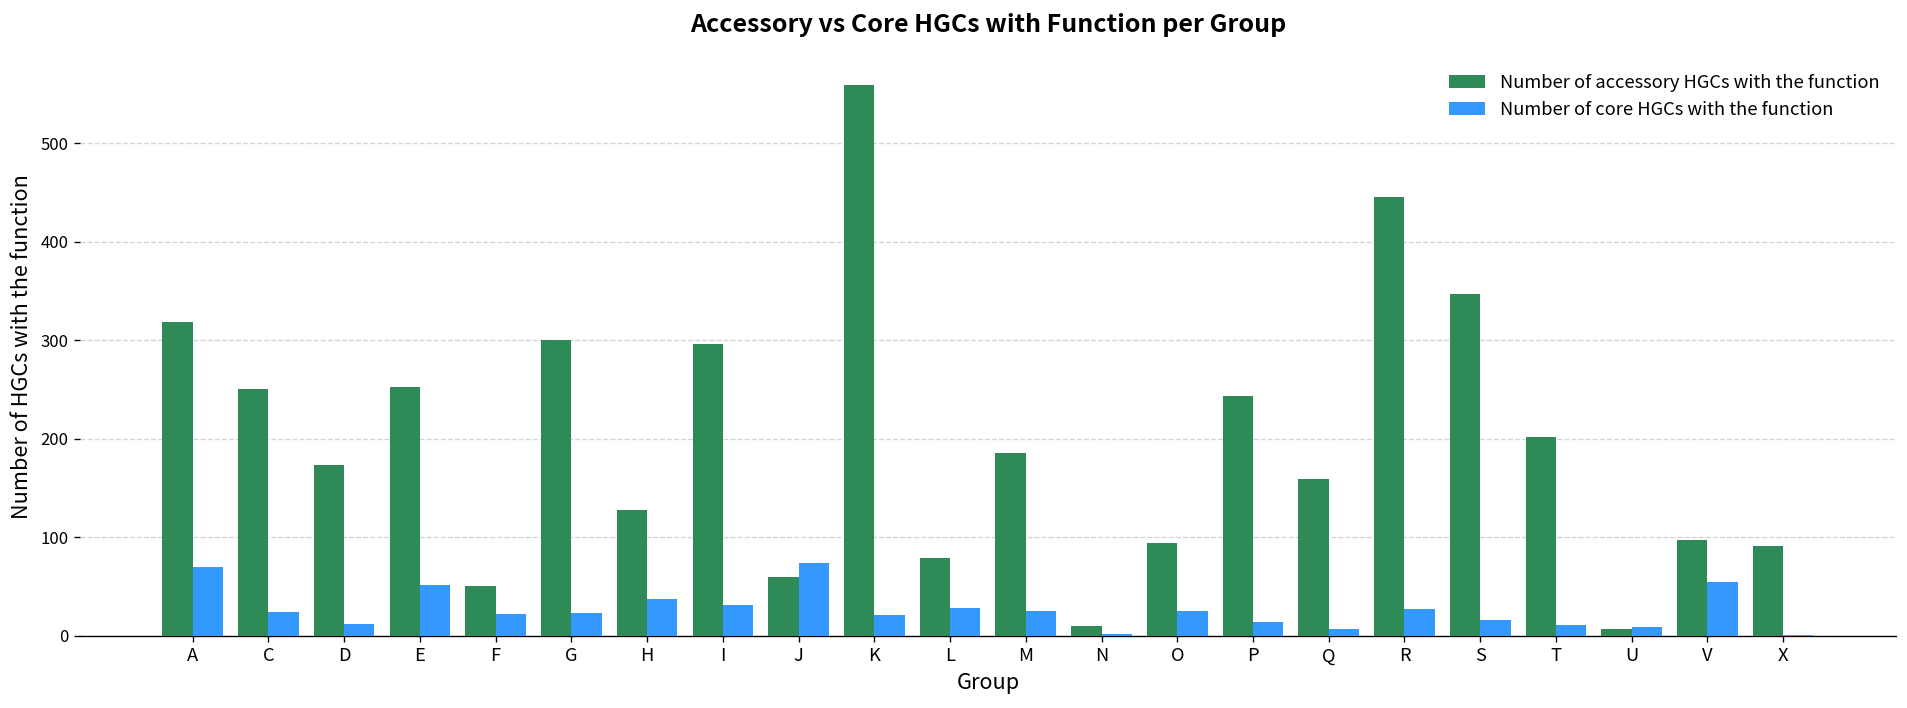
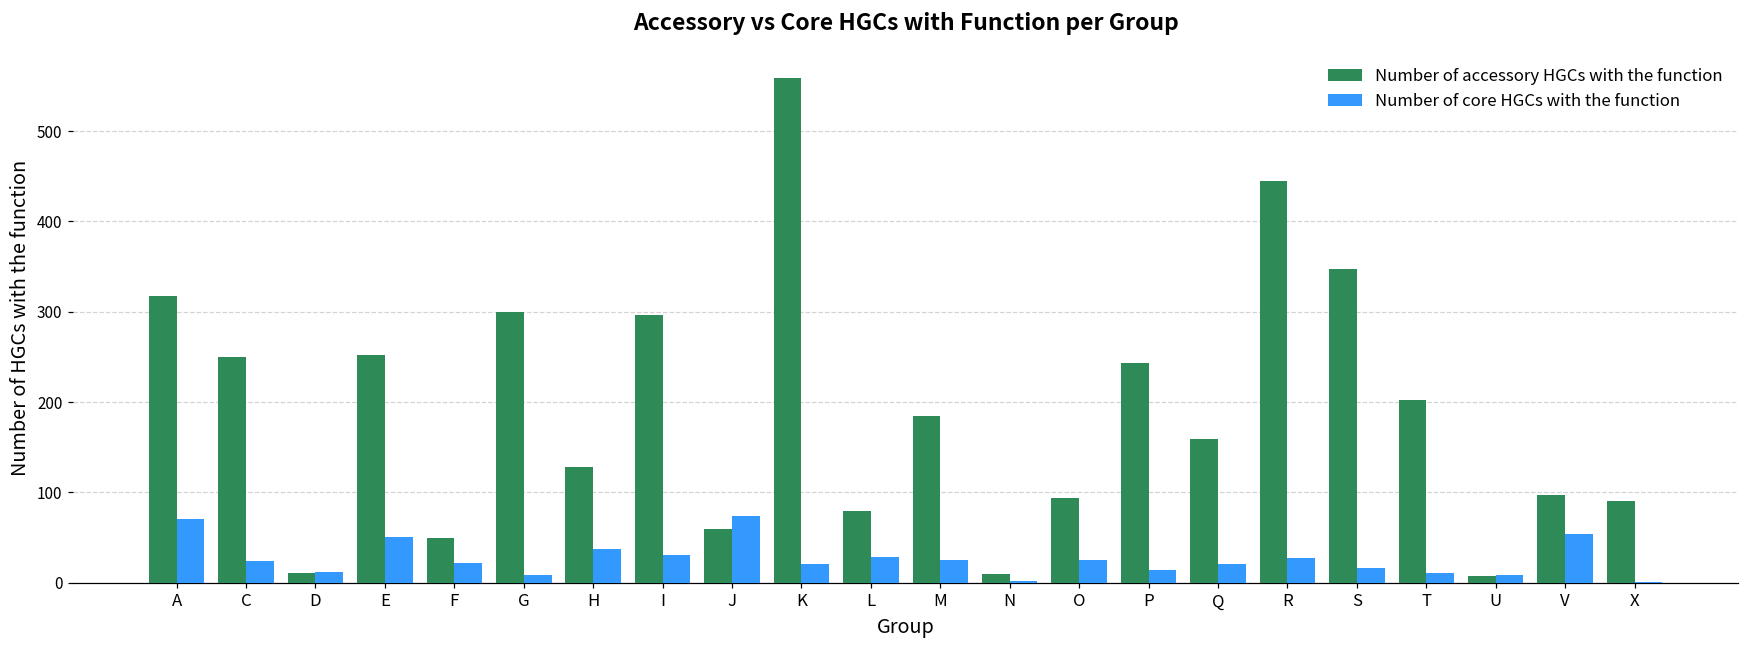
Number of accessory HGCs with the function, D: 170 -> 10
Number of core HGCs with the function, G: 20 -> 10
Number of core HGCs with the function, Q: 10 -> 20
